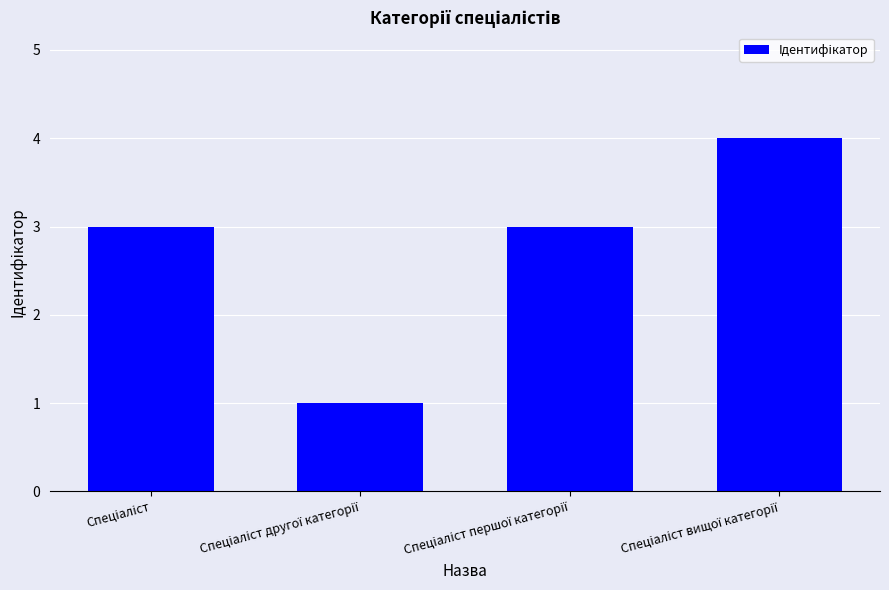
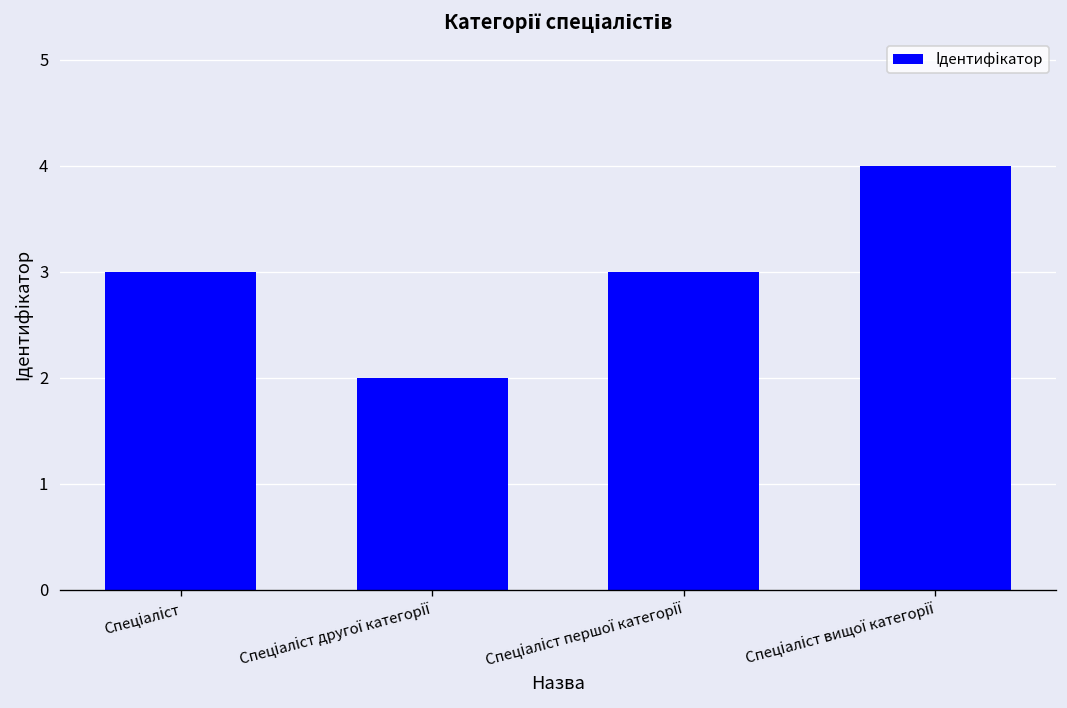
Спеціаліст другої категорії: 1 -> 2
